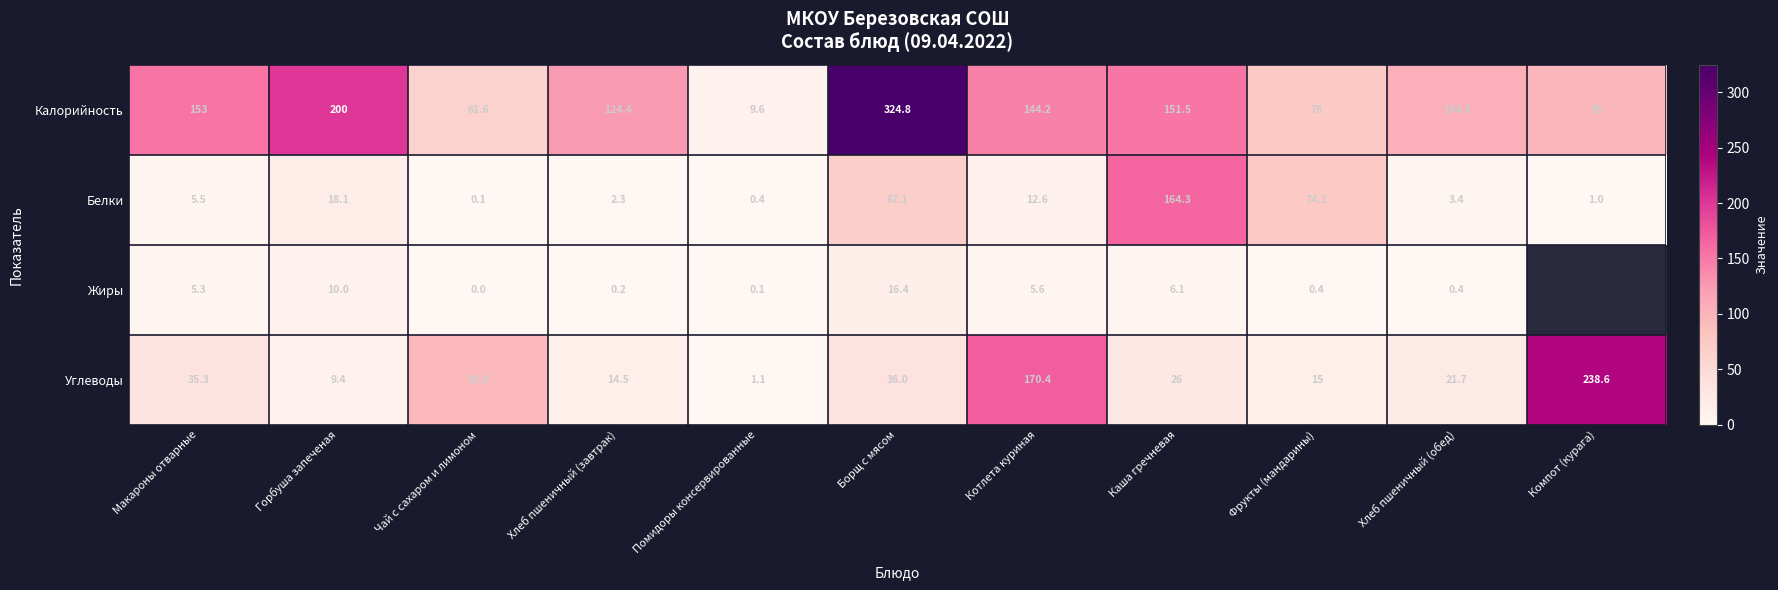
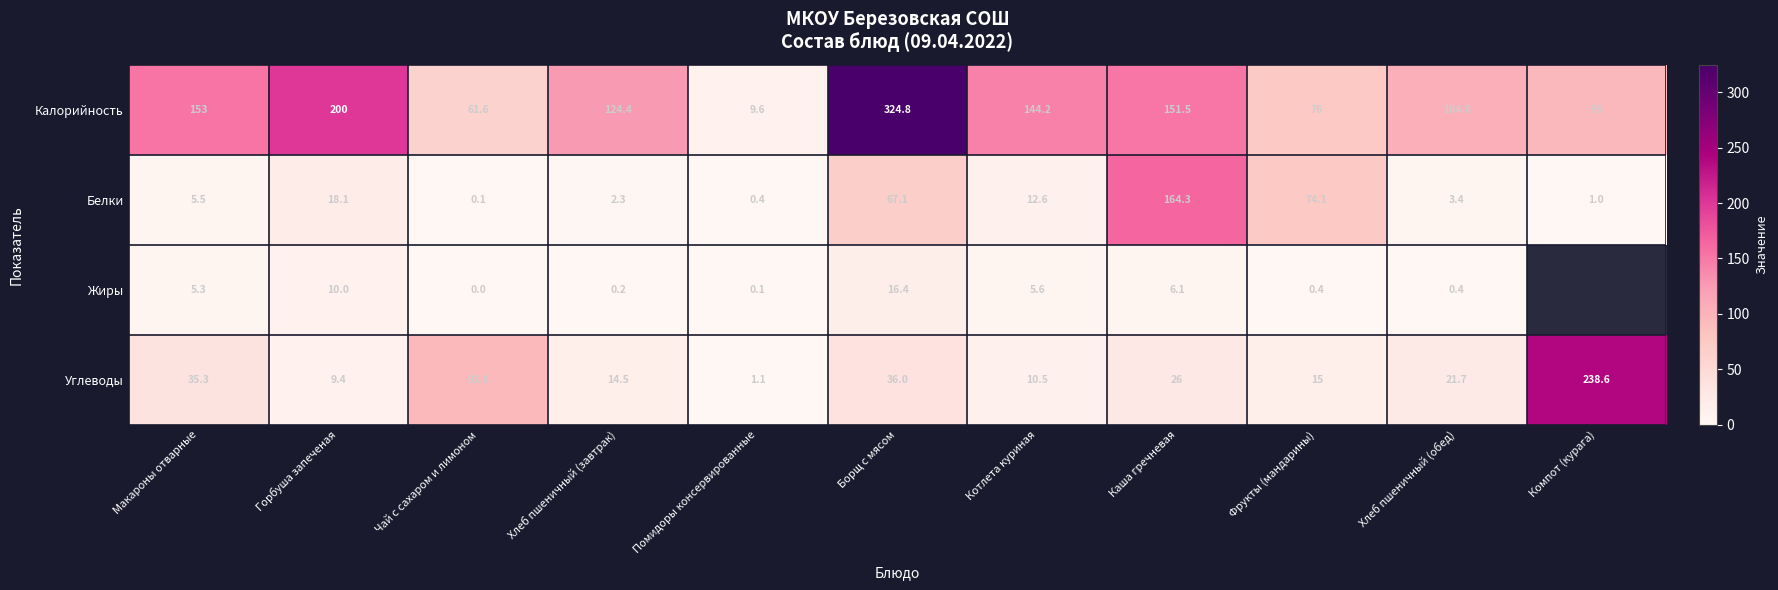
Углеводы, Котлета куриная: 170.4 -> 10.5
